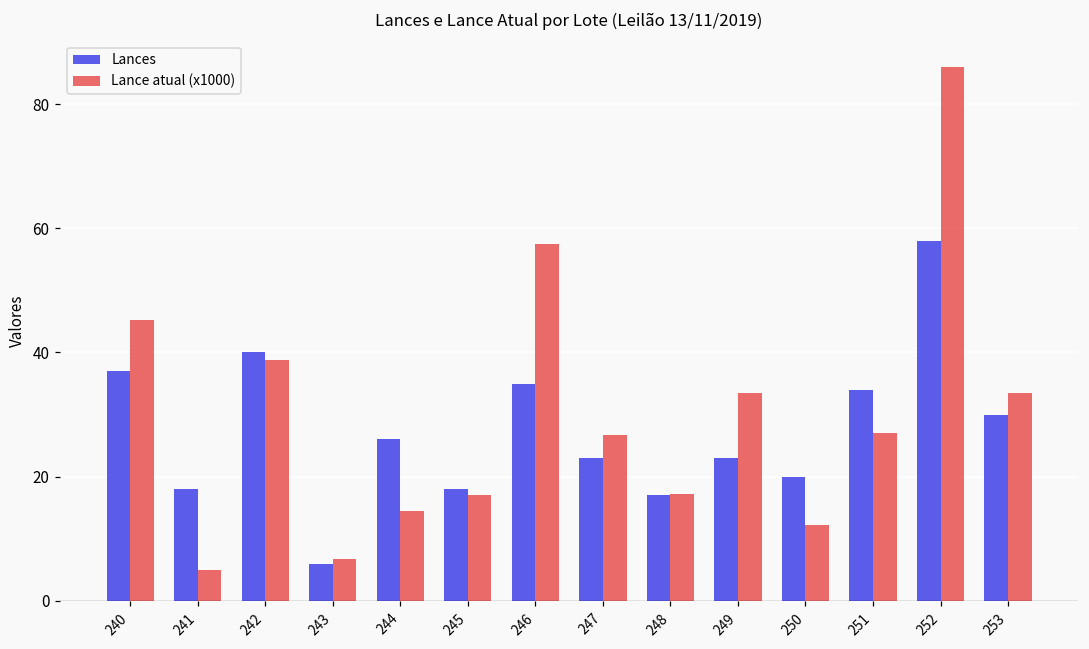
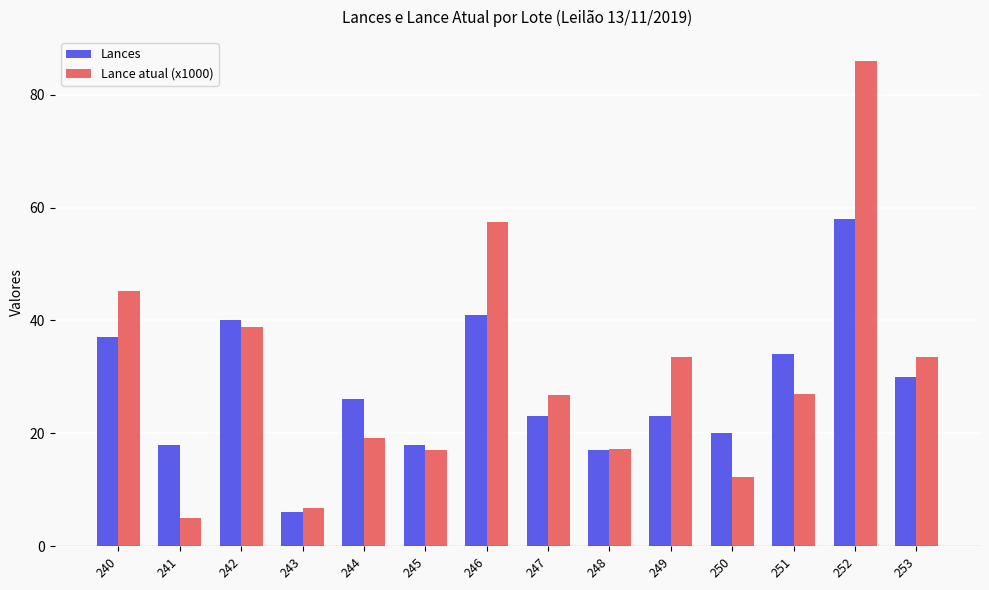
Lance atual (x1000), 244: 15 -> 19
Lances, 246: 35 -> 41
